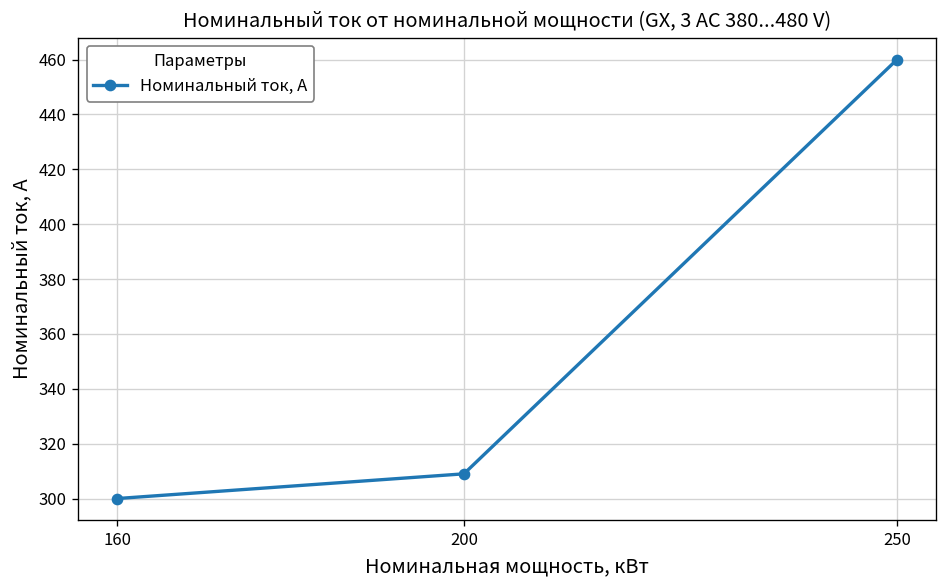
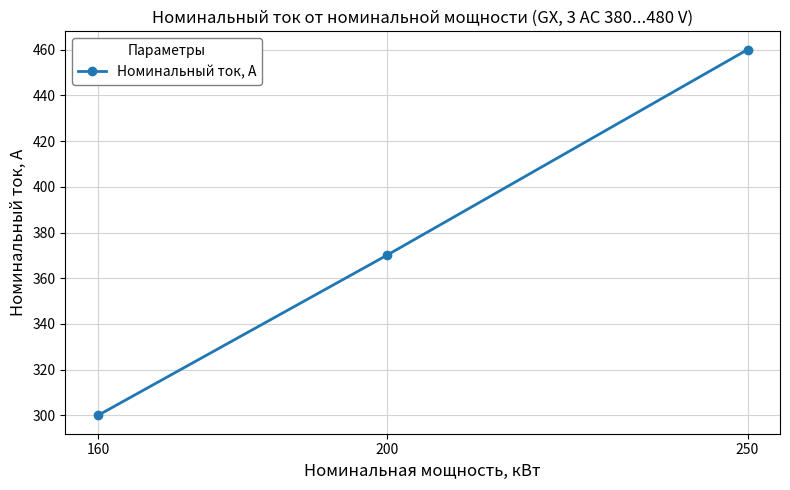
200: 309 -> 370
